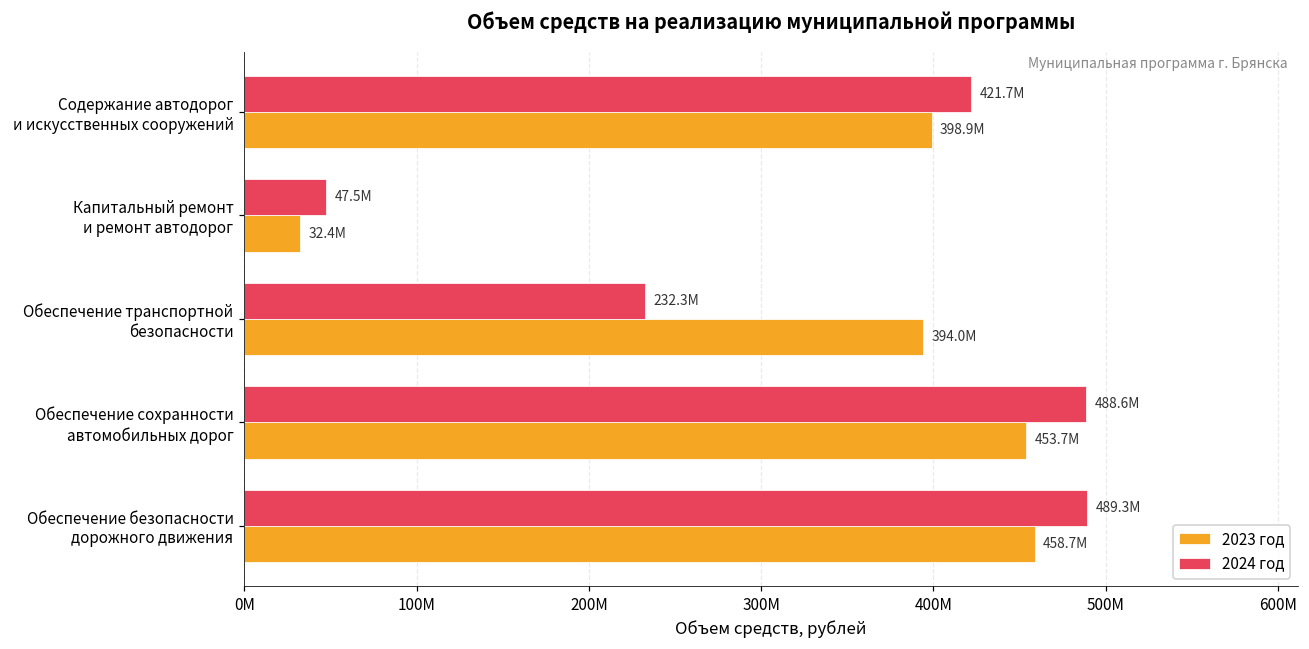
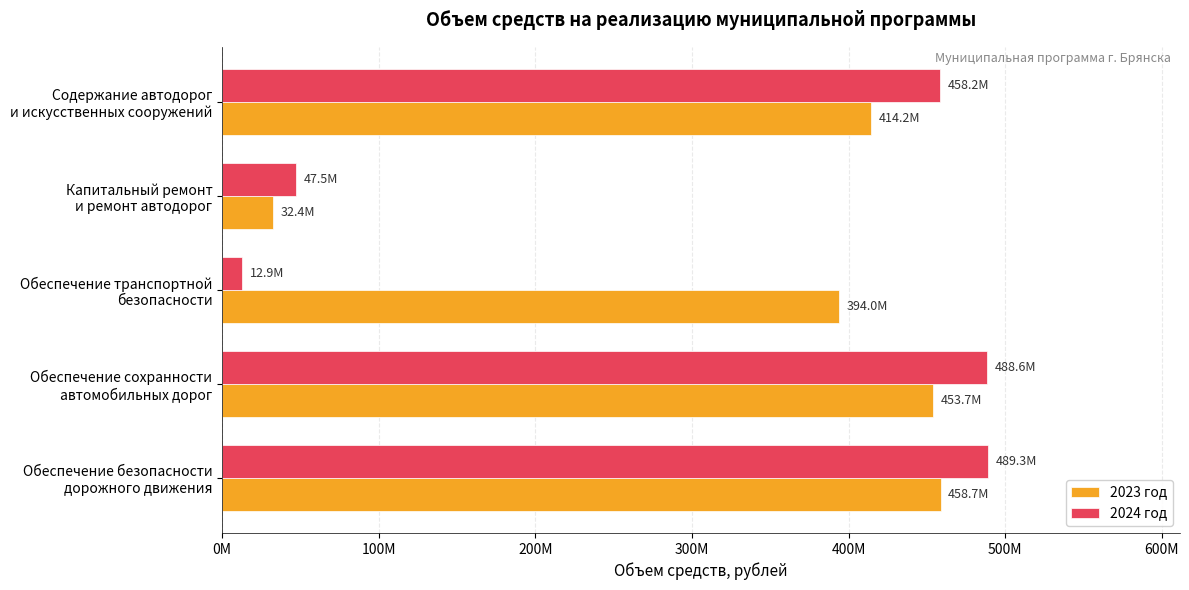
2024 год, Содержание автодорог и искусственных сооружений: 421.7M -> 458.2M
2023 год, Содержание автодорог и искусственных сооружений: 398.9M -> 414.2M
2024 год, Обеспечение транспортной безопасности: 232.3M -> 12.9M
